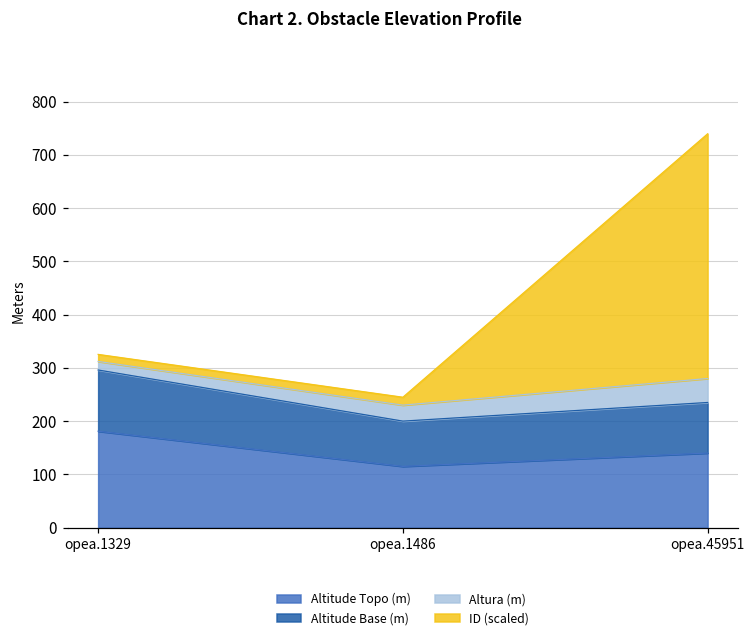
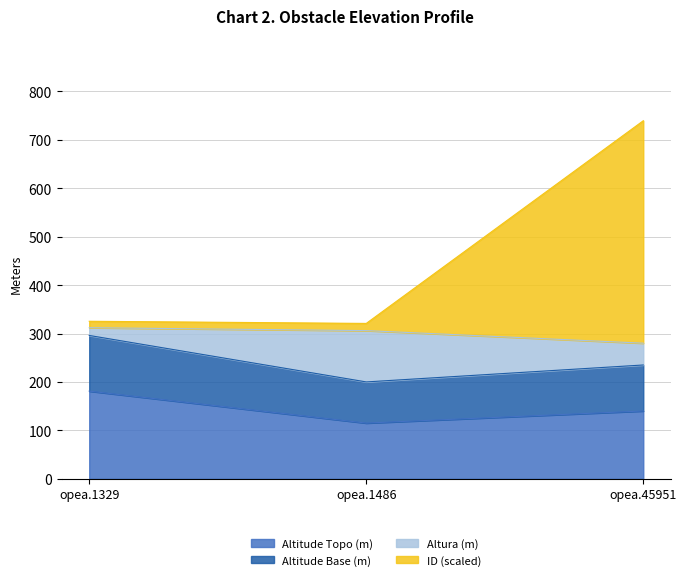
Altura (m), opea.1486: 30 -> 110
